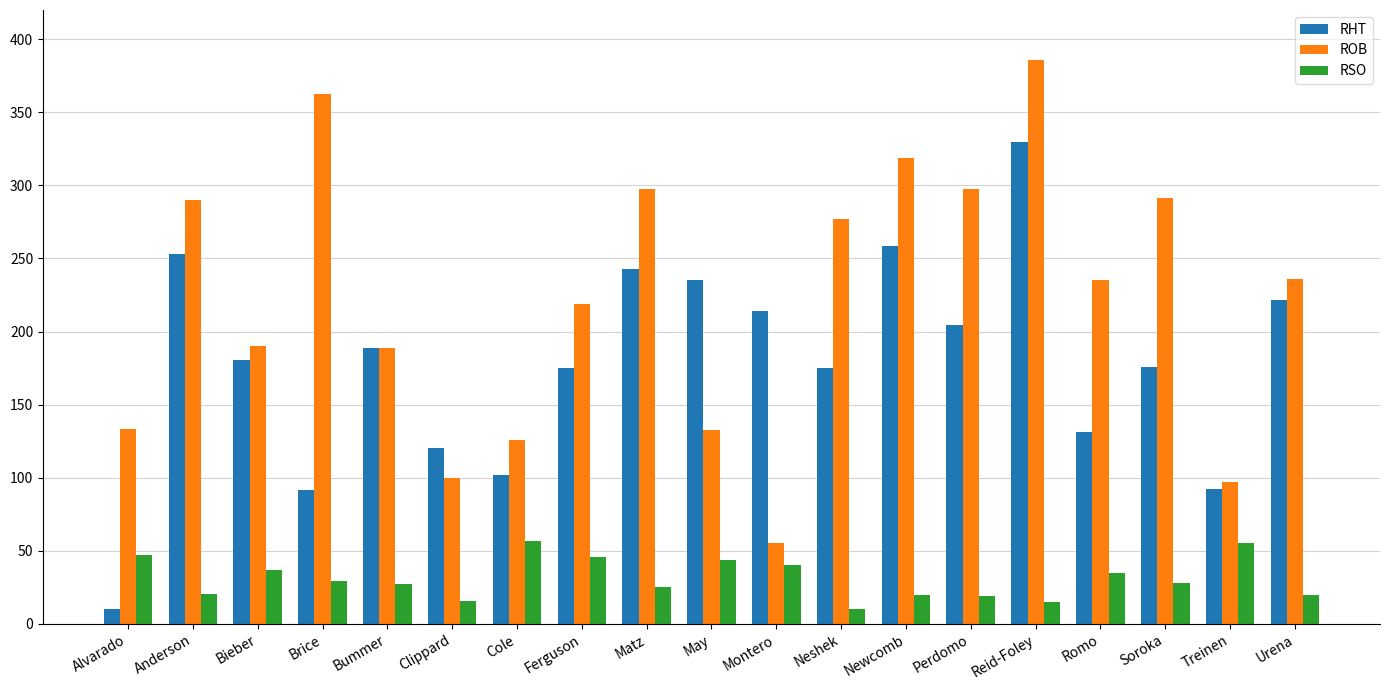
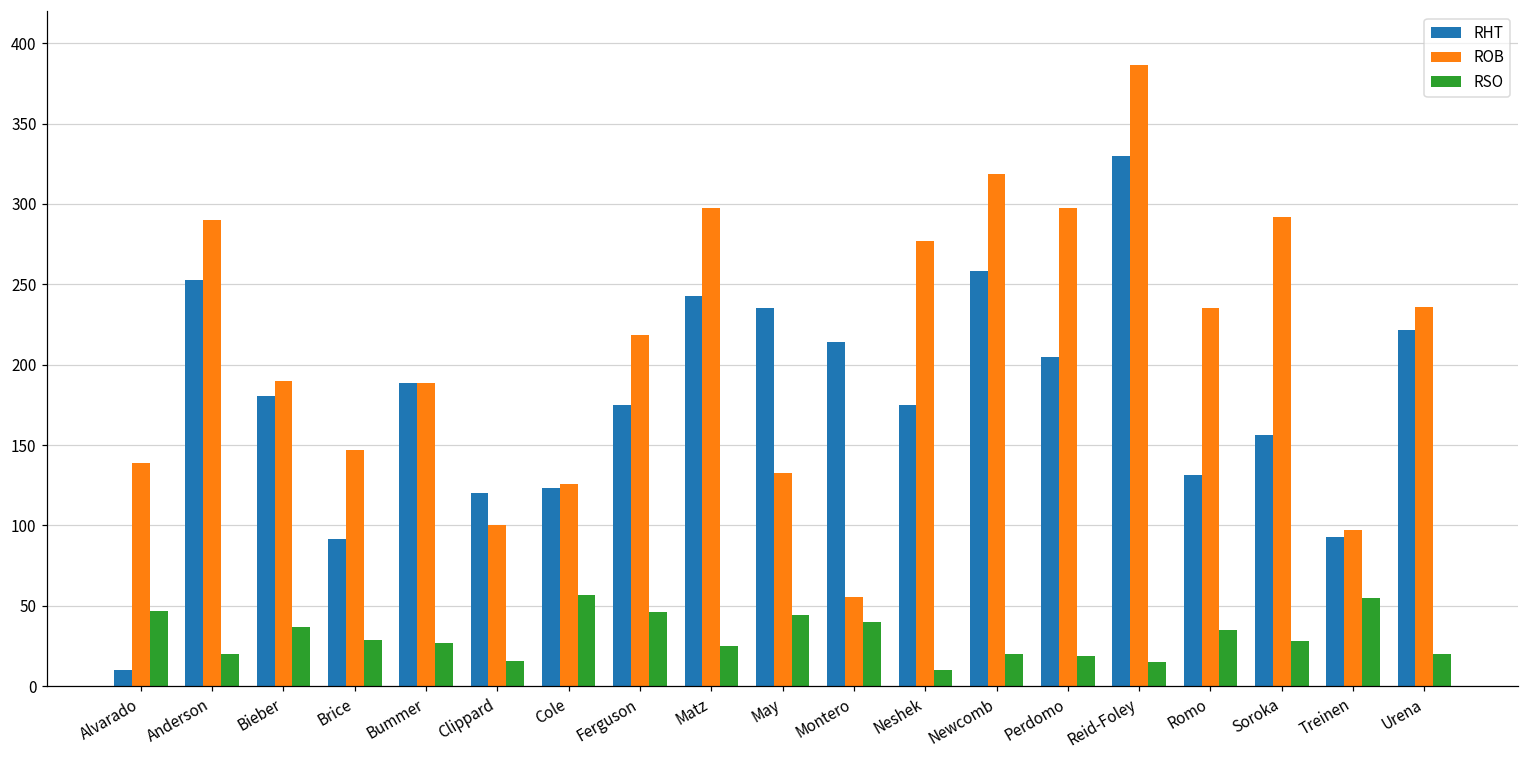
ROB, Alvarado: 133 -> 139
ROB, Brice: 362 -> 147
RHT, Cole: 102 -> 123
RHT, Soroka: 176 -> 156
